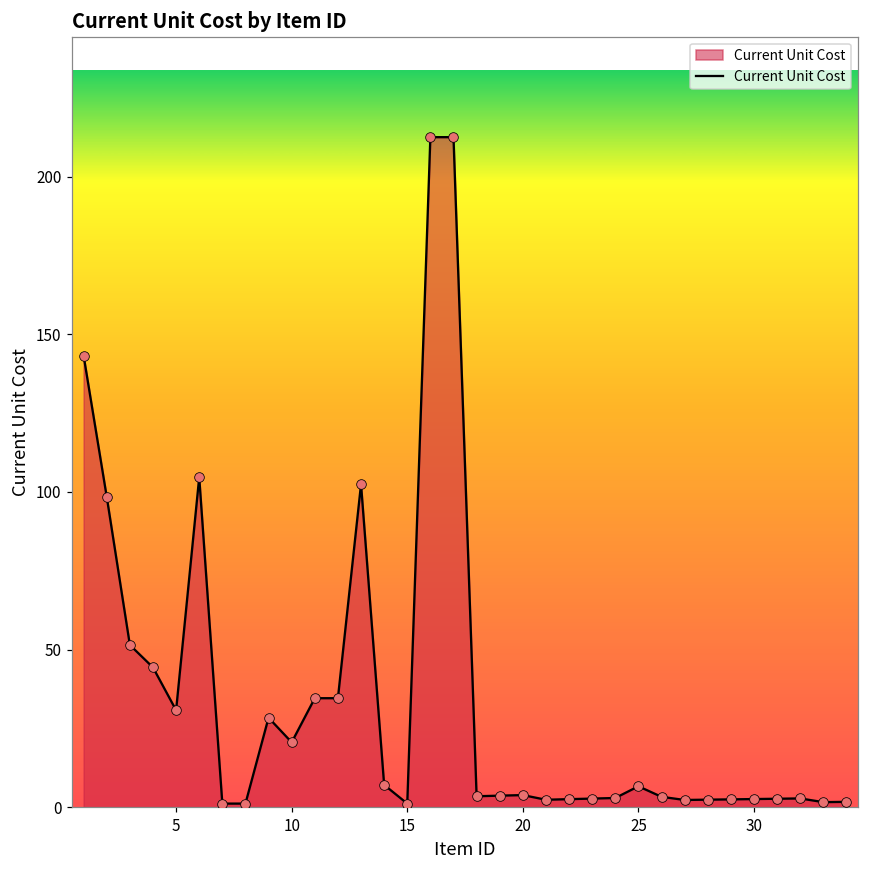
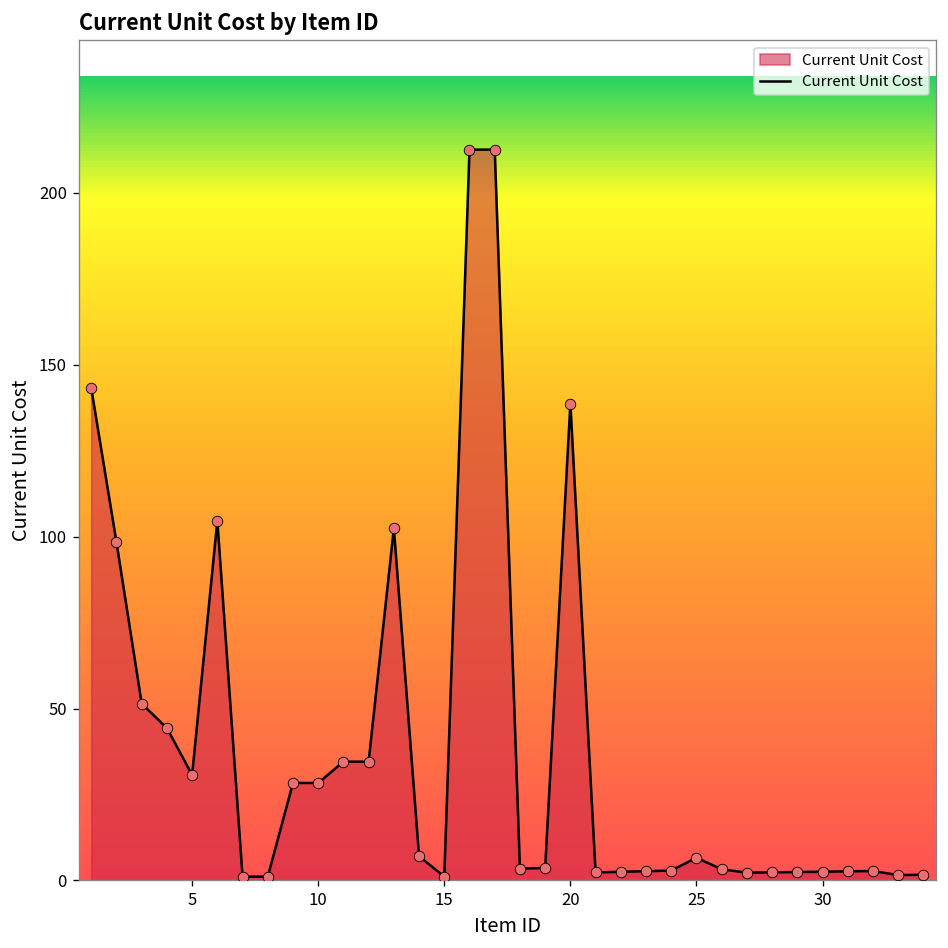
10: 21 -> 28
20: 4 -> 139
